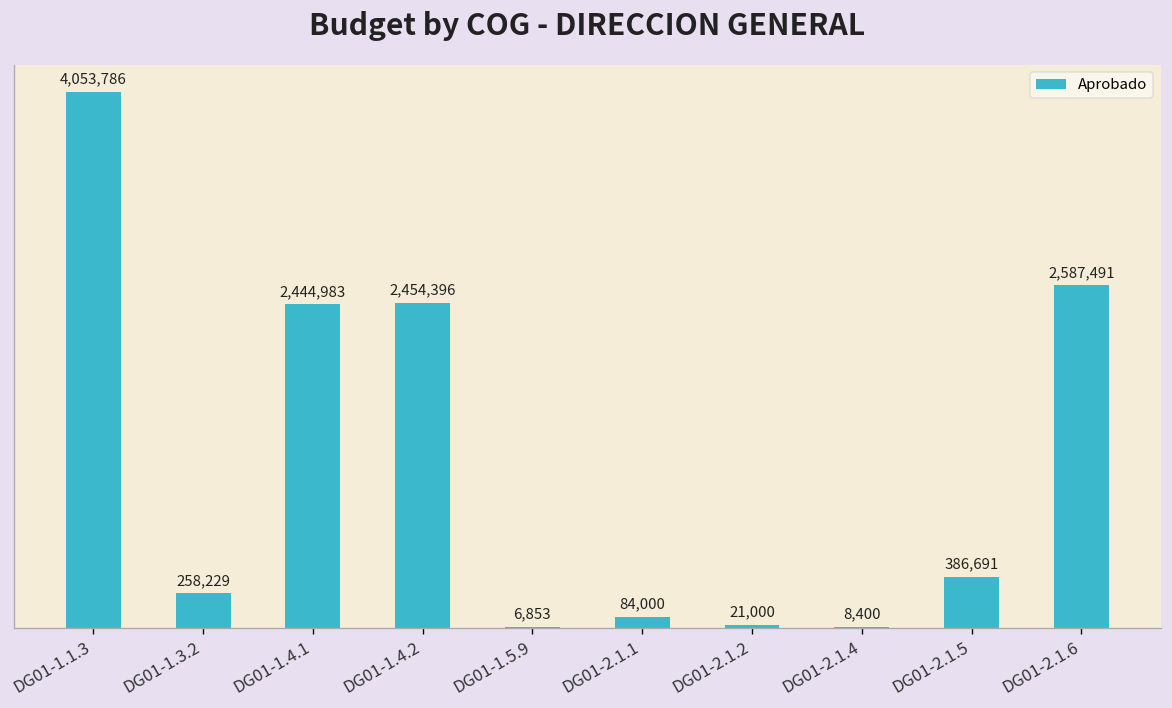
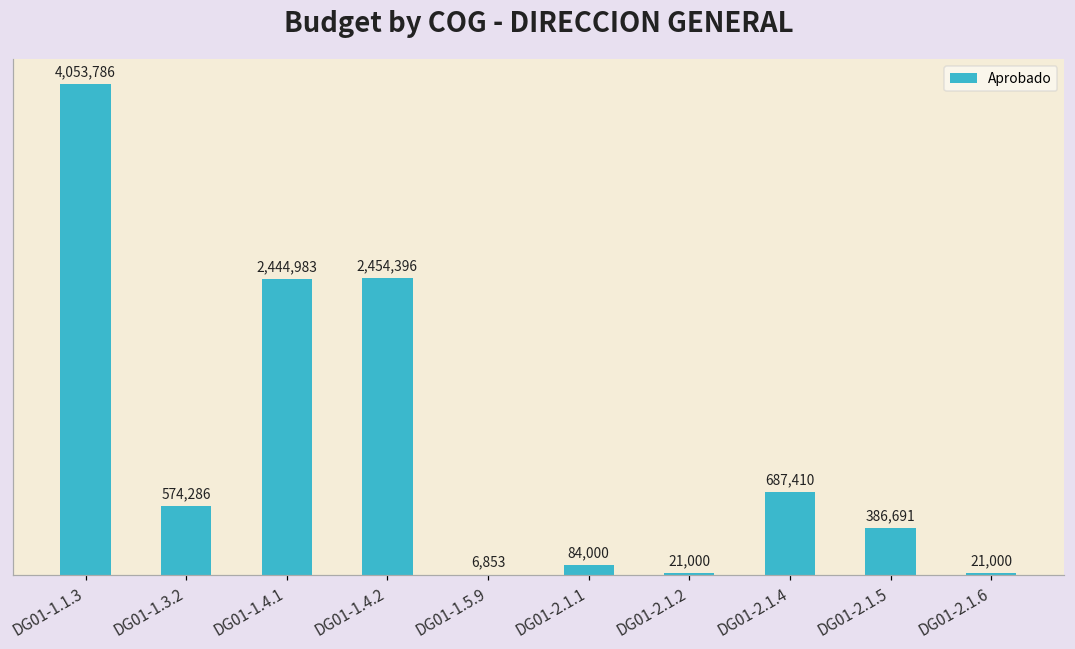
DG01-1.3.2: 258,229 -> 574,286
DG01-2.1.4: 8,400 -> 687,410
DG01-2.1.6: 2,587,491 -> 21,000
